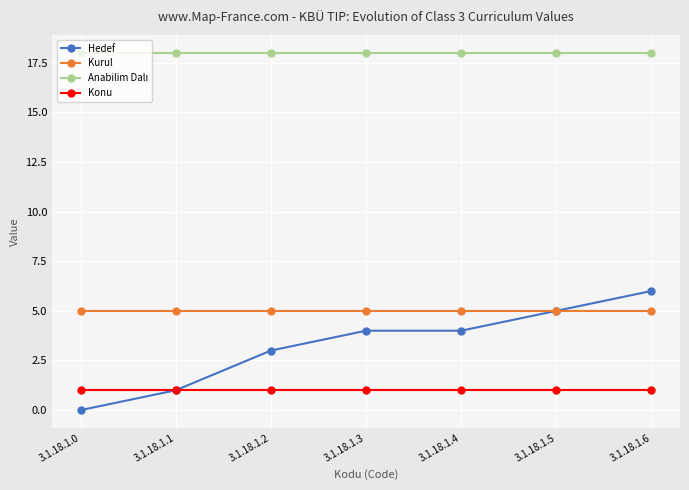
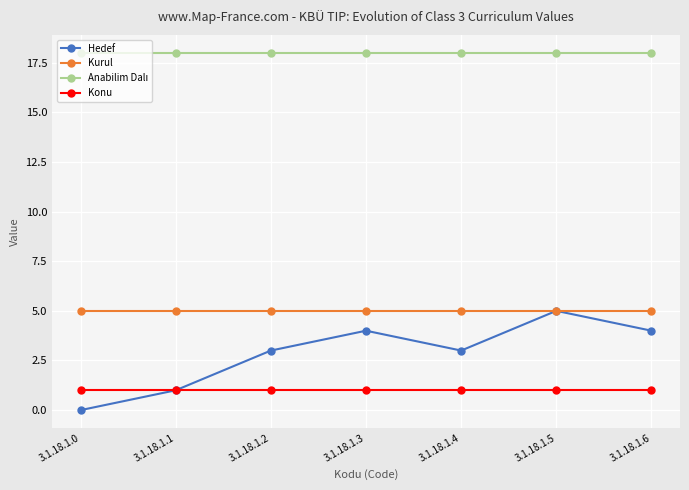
Hedef, 3.1.18.1.4: 4 -> 3
Hedef, 3.1.18.1.6: 6 -> 4
